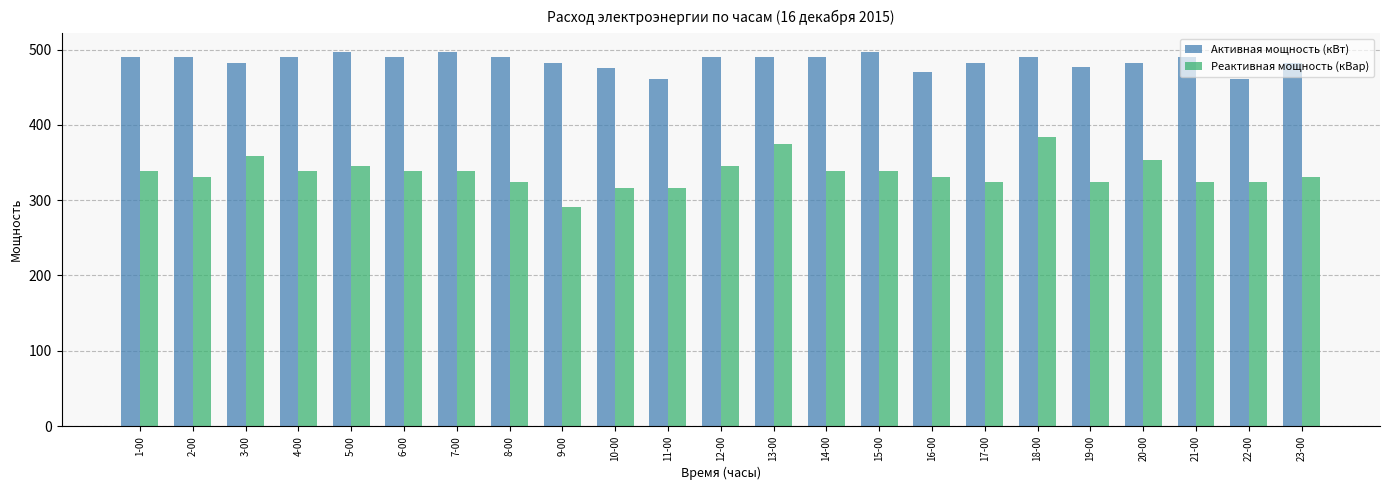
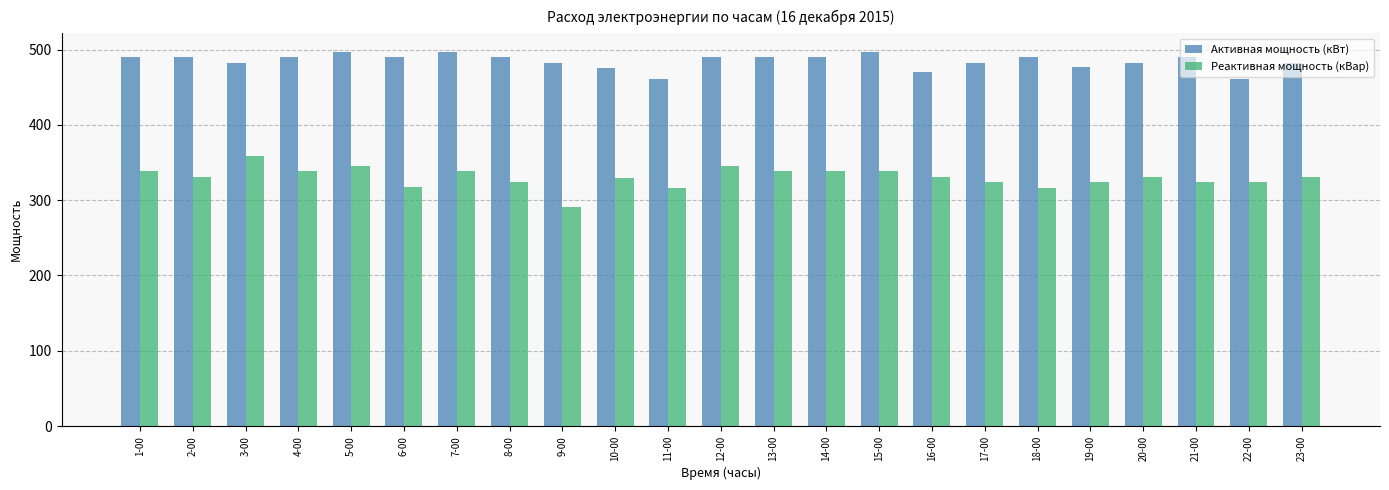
Реактивная мощность (кВар), 6-00: 340 -> 320
Реактивная мощность (кВар), 10-00: 320 -> 330
Реактивная мощность (кВар), 13-00: 370 -> 340
Реактивная мощность (кВар), 18-00: 380 -> 320
Реактивная мощность (кВар), 20-00: 350 -> 330
